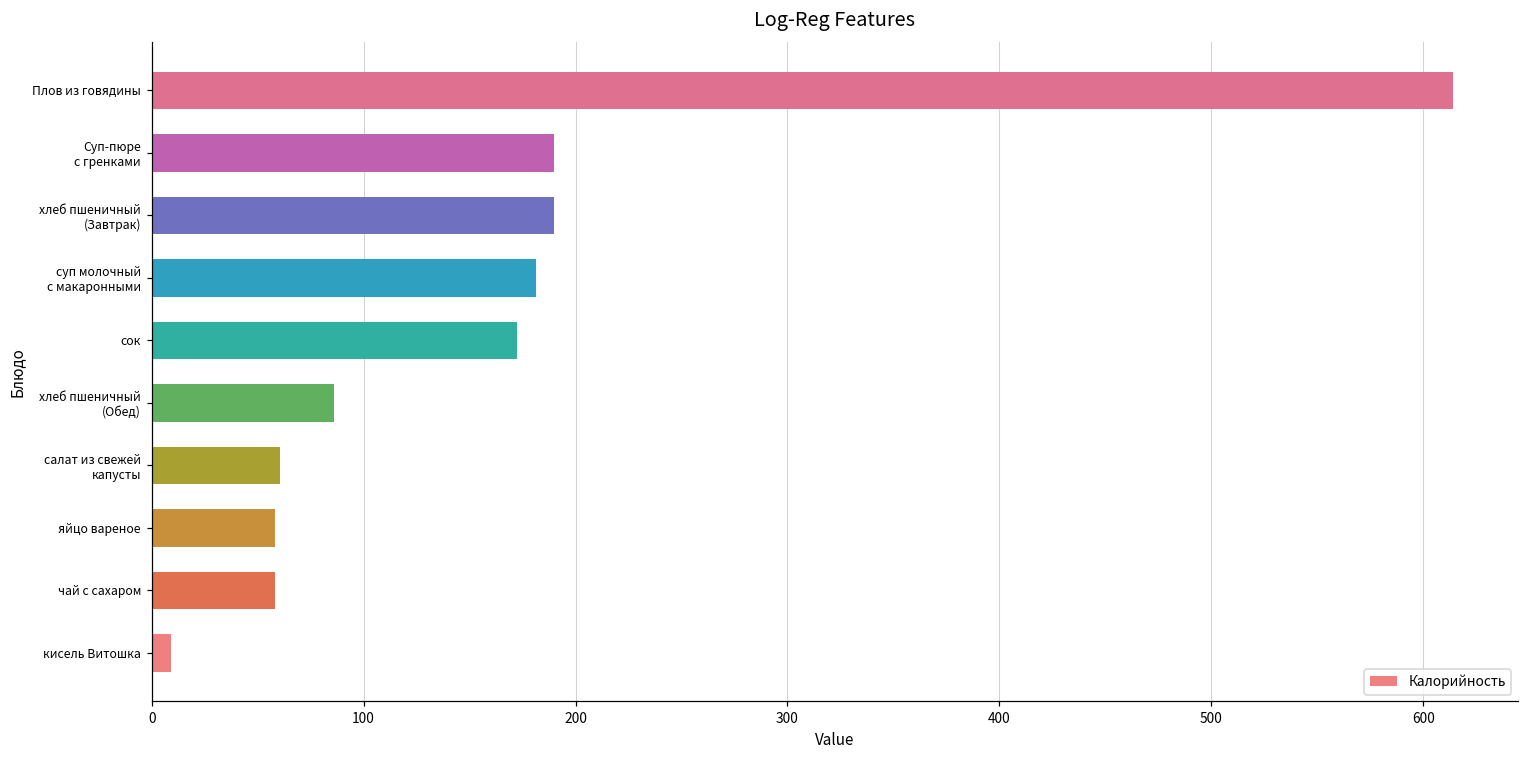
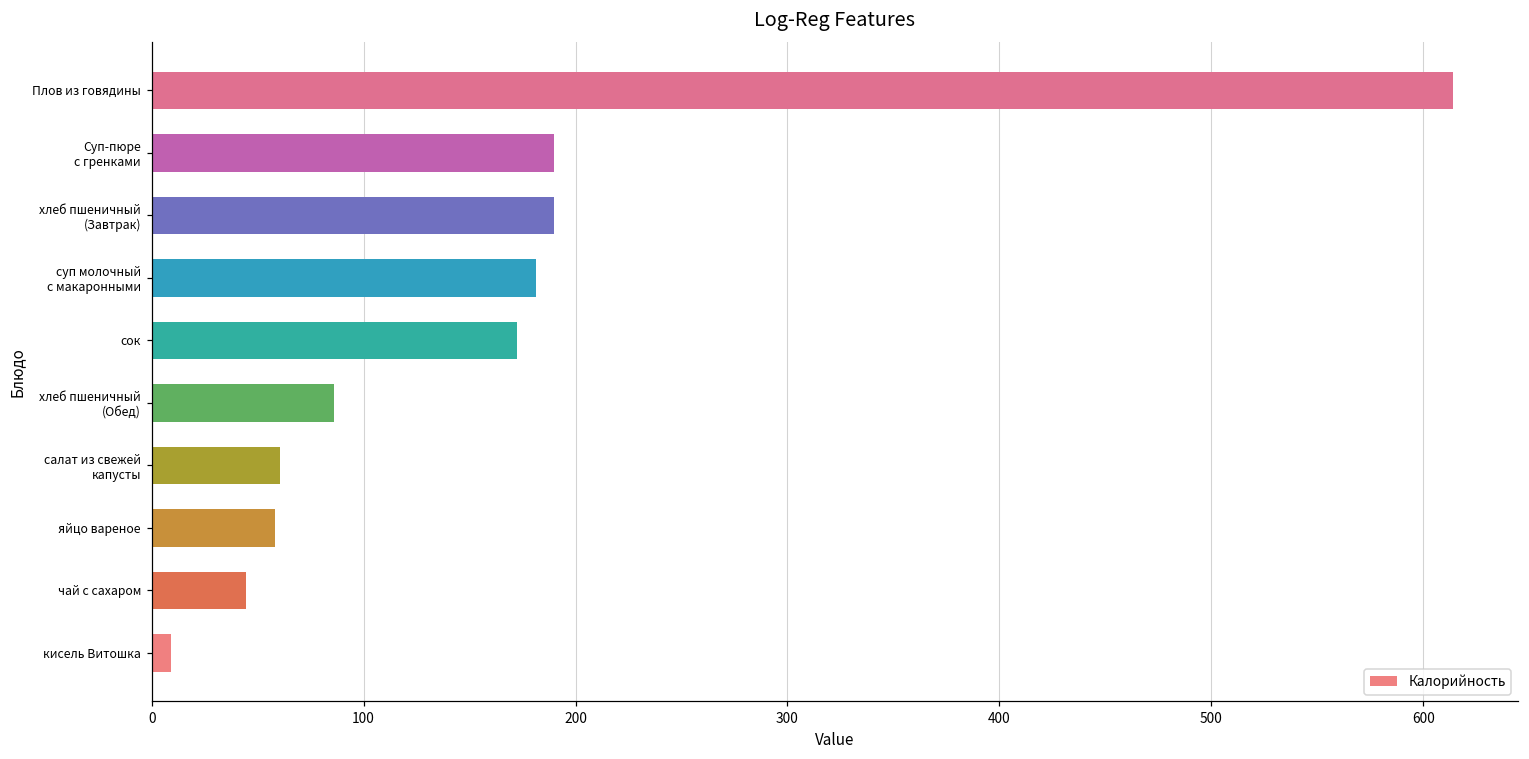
чай с сахаром: 58 -> 45
